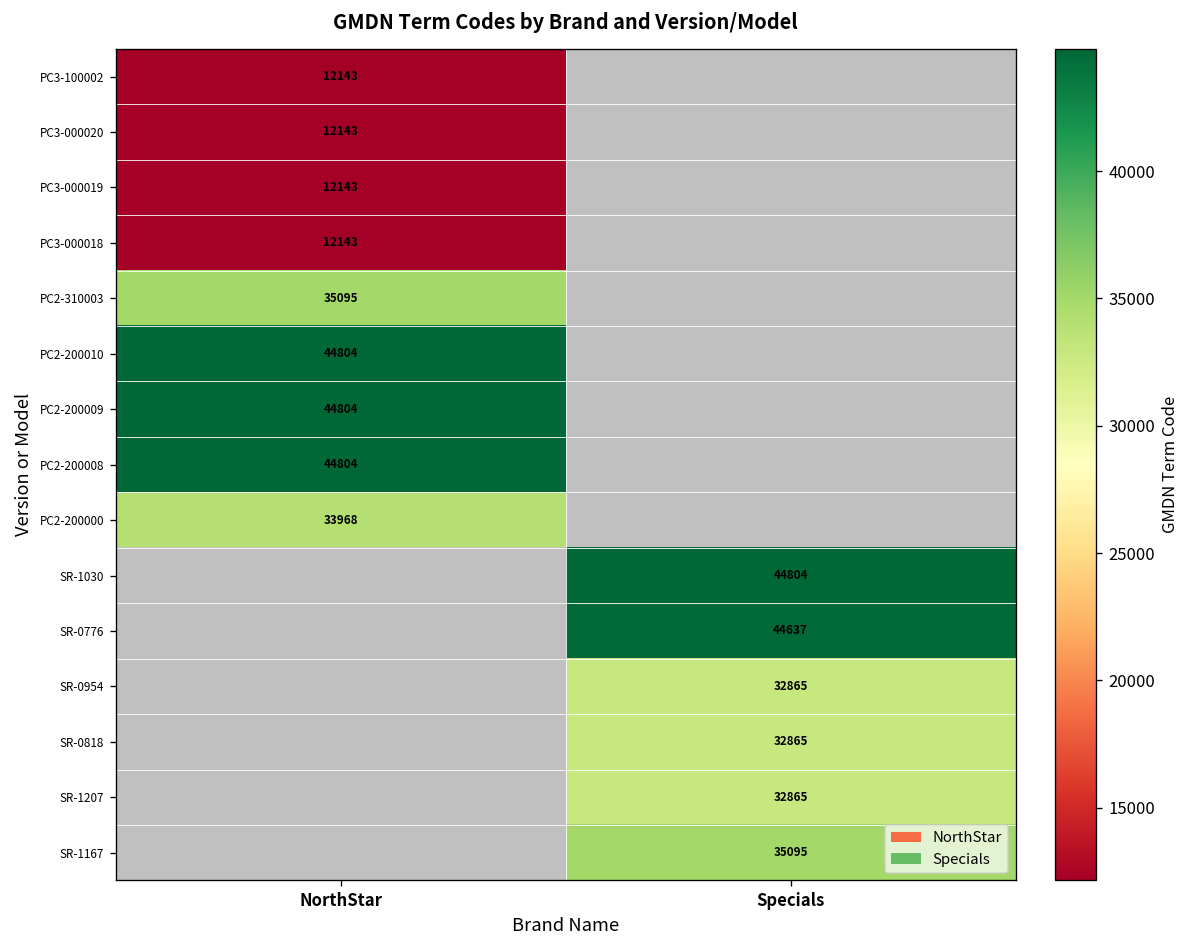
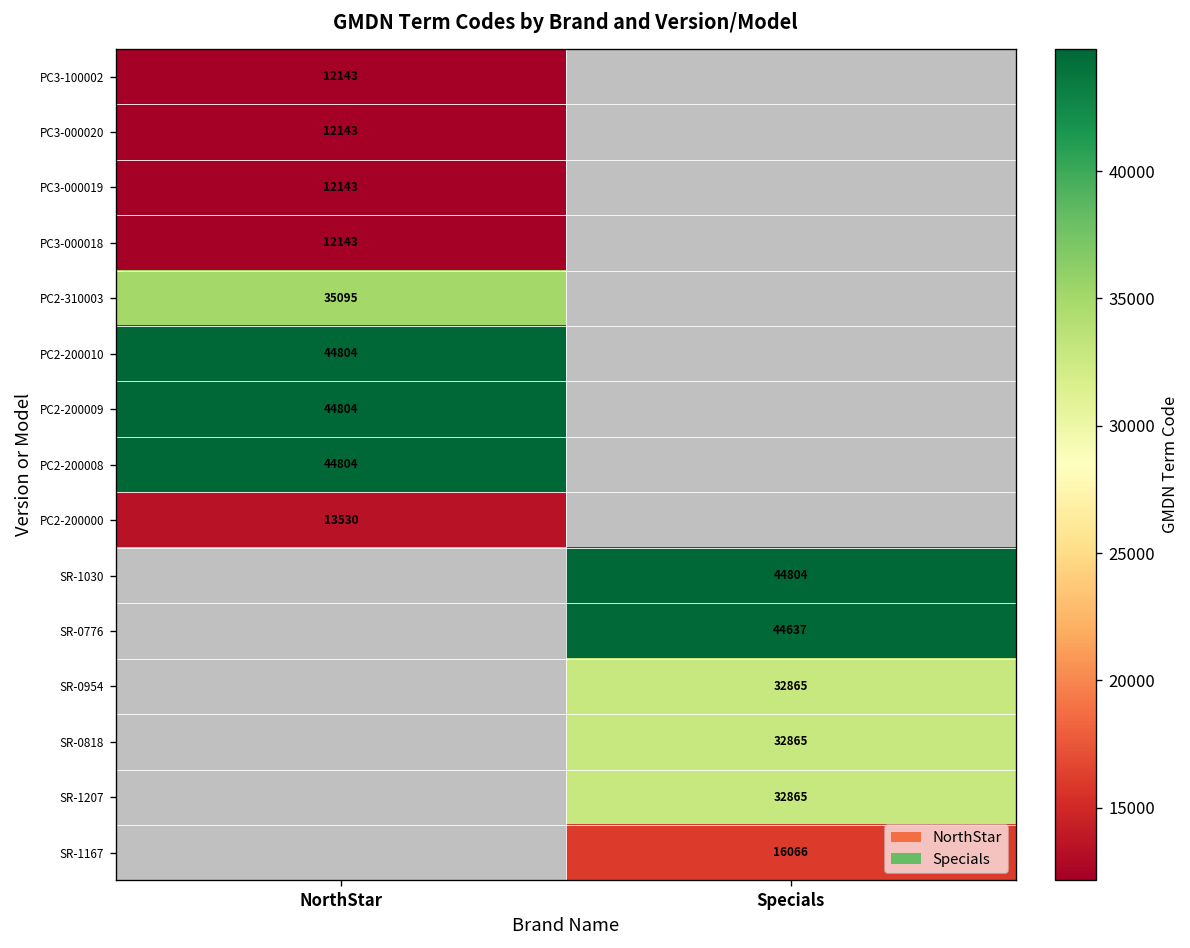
PC2-200000, NorthStar: 33968 -> 13530
SR-1167, Specials: 35095 -> 16066
